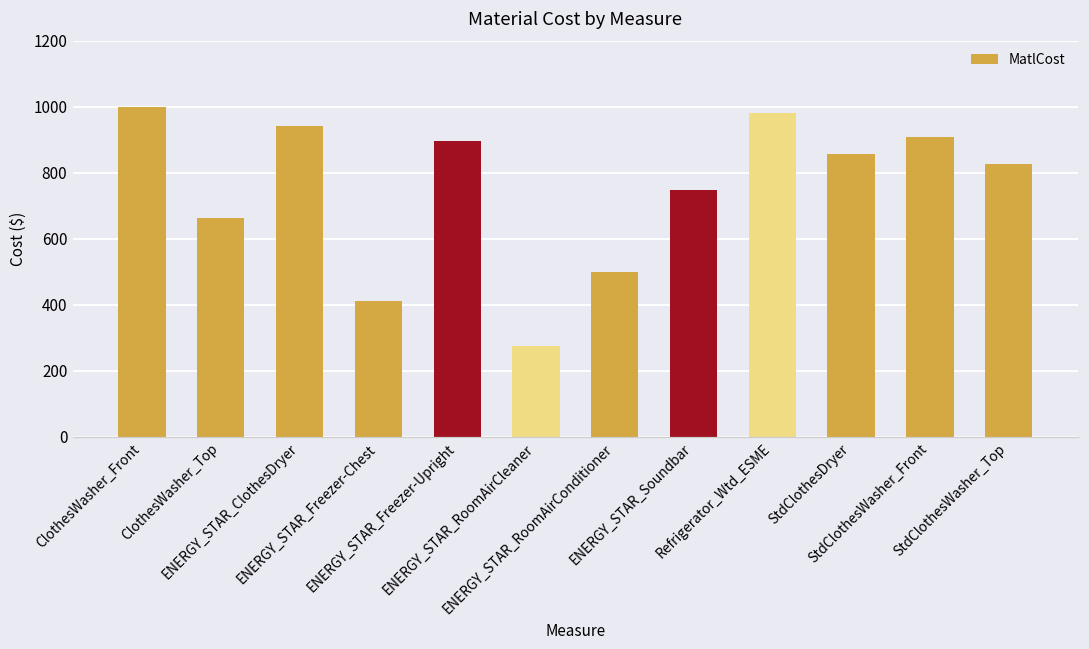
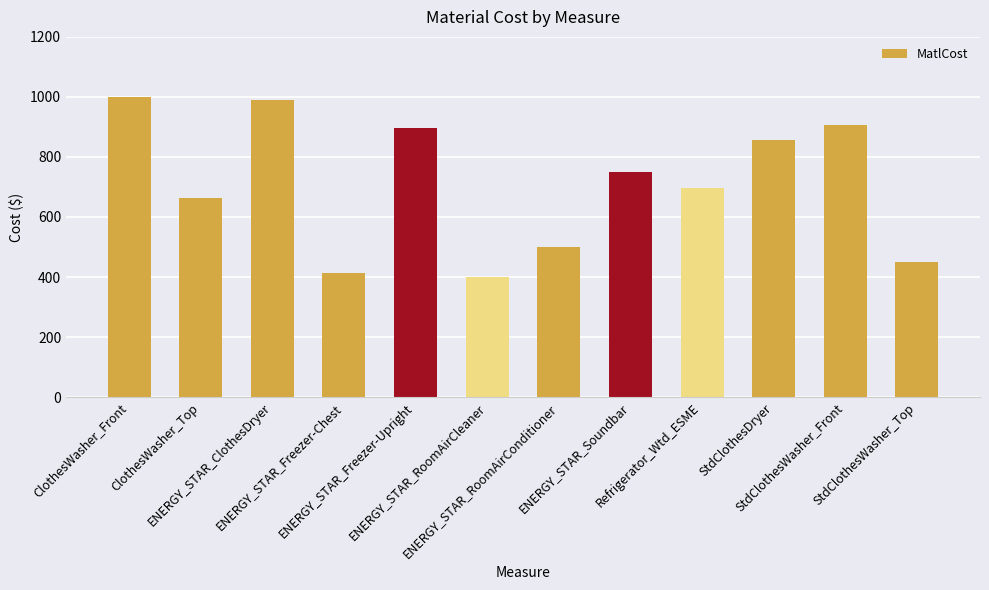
ENERGY_STAR_ClothesDryer: 940 -> 990
ENERGY_STAR_RoomAirCleaner: 270 -> 400
Refrigerator_Wtd_ESME: 980 -> 700
StdClothesWasher_Top: 830 -> 450
